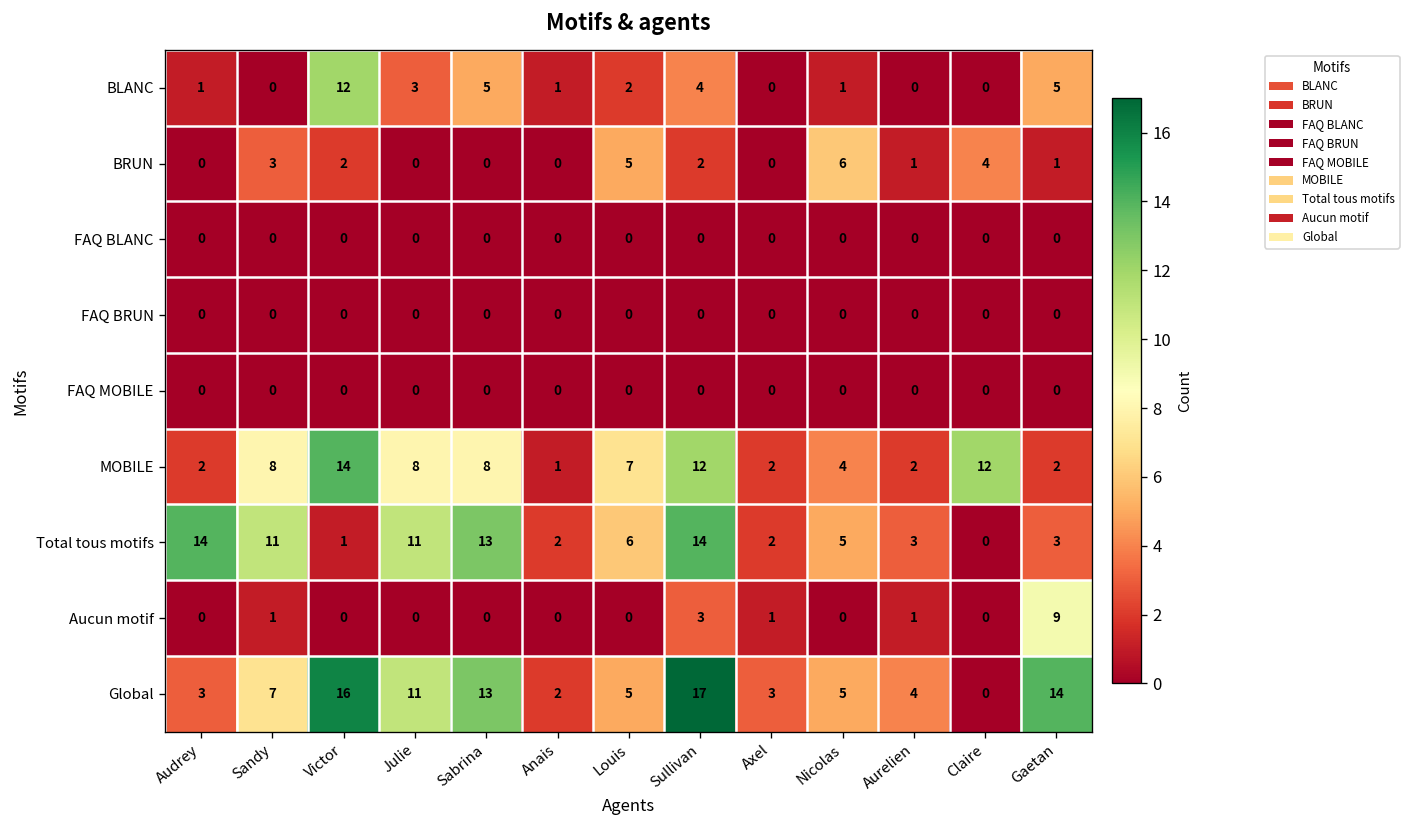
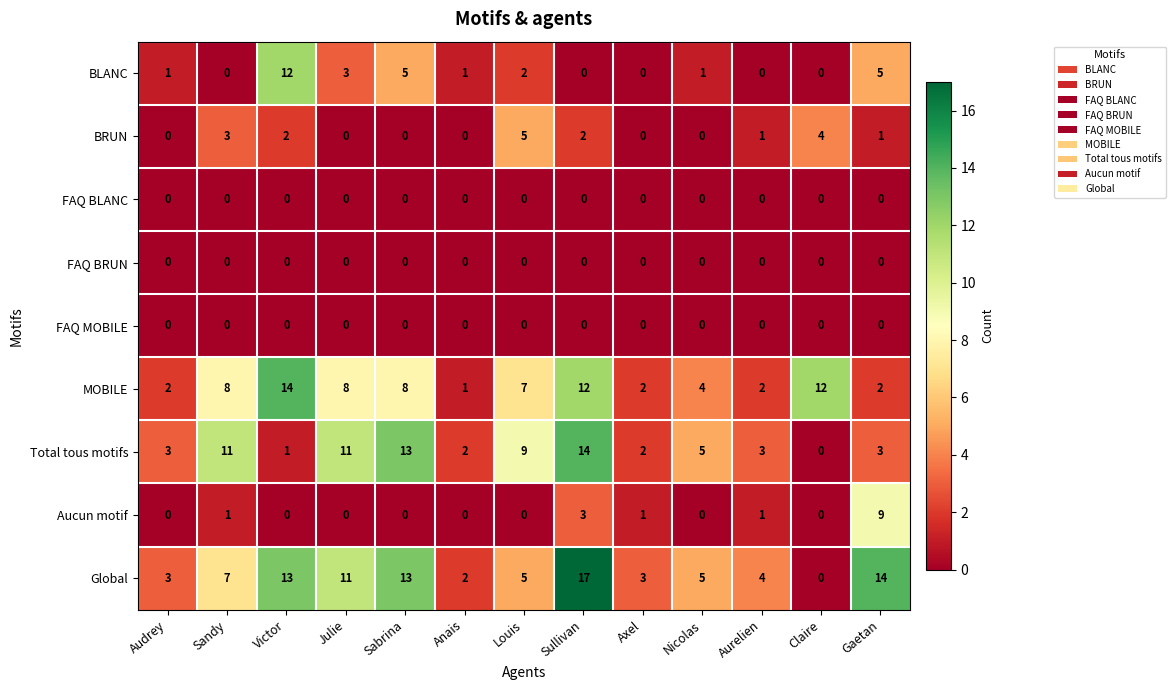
BLANC, Sullivan: 4 -> 0
BRUN, Nicolas: 6 -> 0
Total tous motifs, Audrey: 14 -> 3
Total tous motifs, Louis: 6 -> 9
Global, Victor: 16 -> 13
